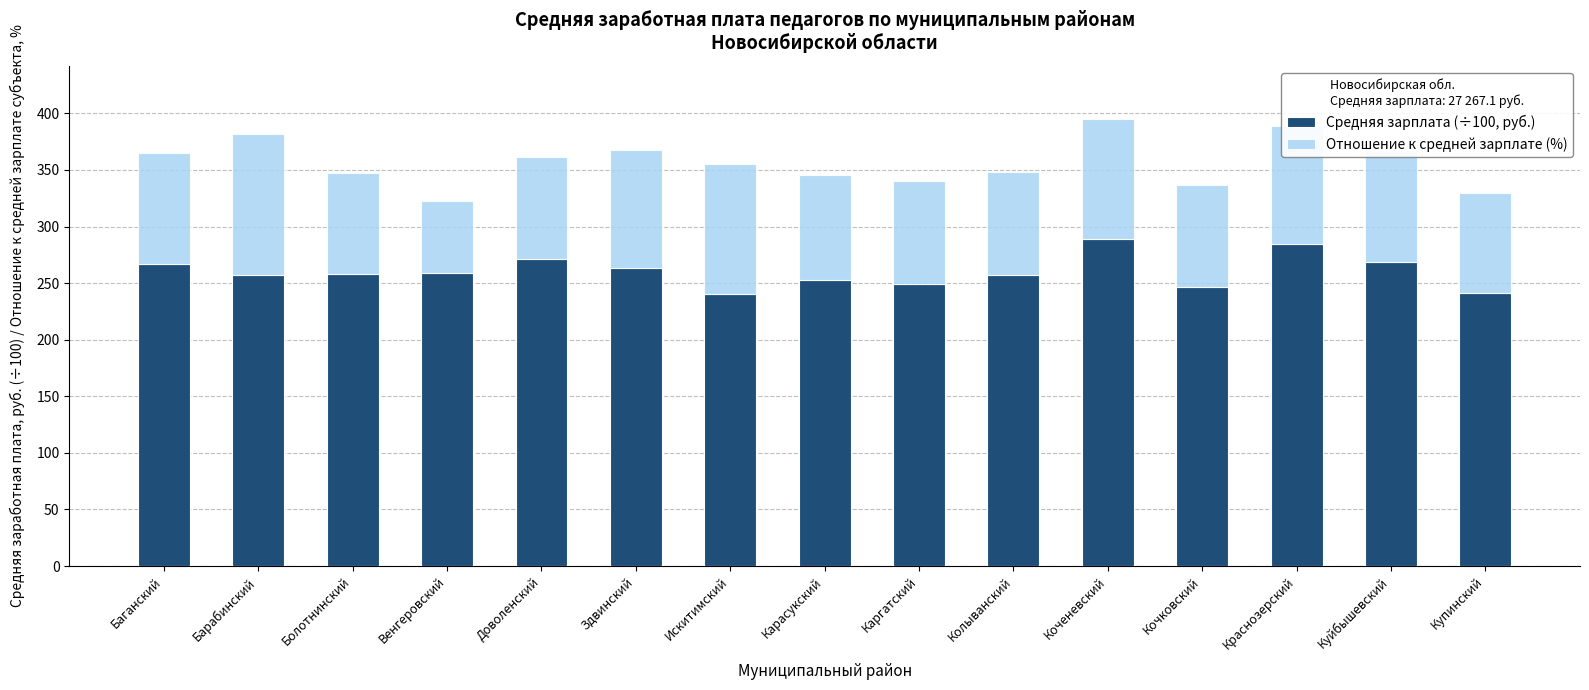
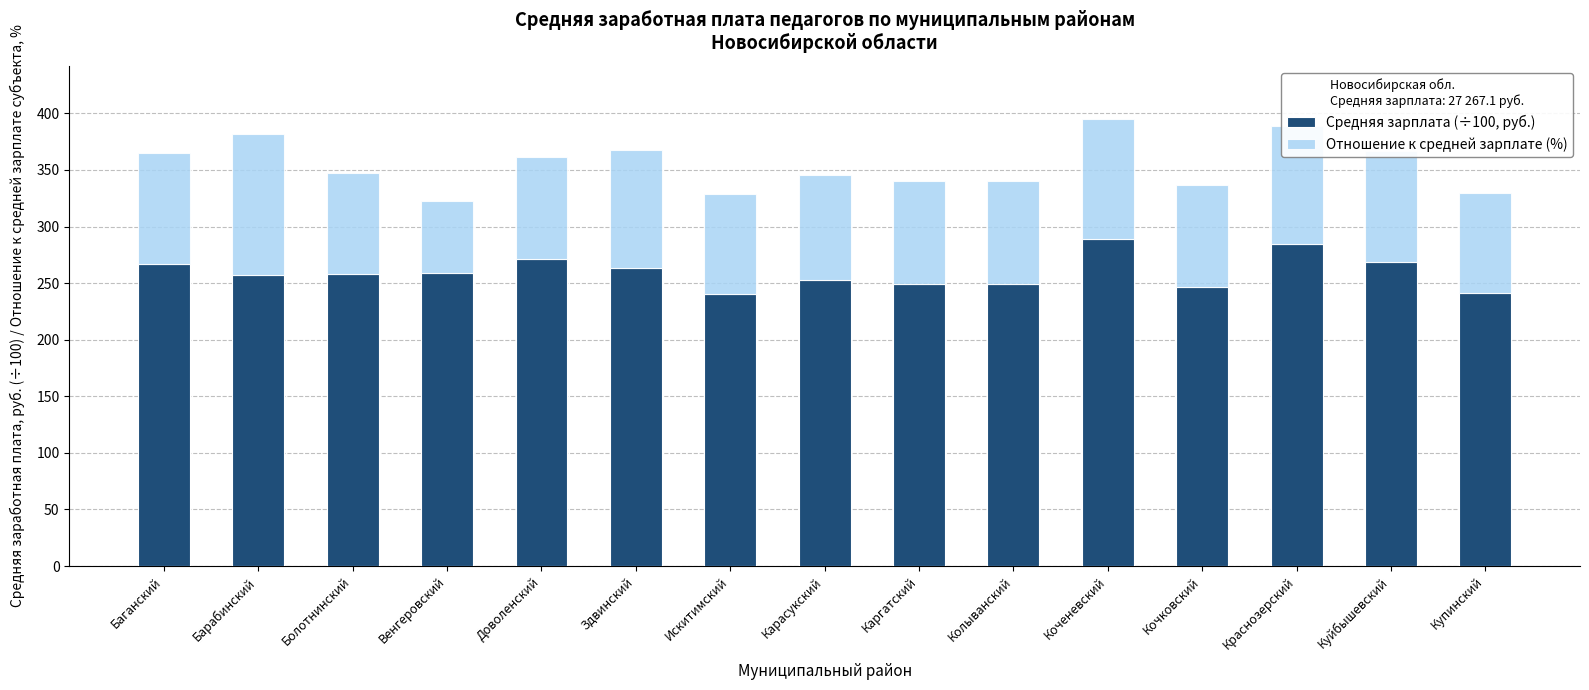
Отношение к средней зарплате (%), Искитимский: 115 -> 88
Средняя зарплата (÷100, руб.), Колыванский: 257 -> 249
